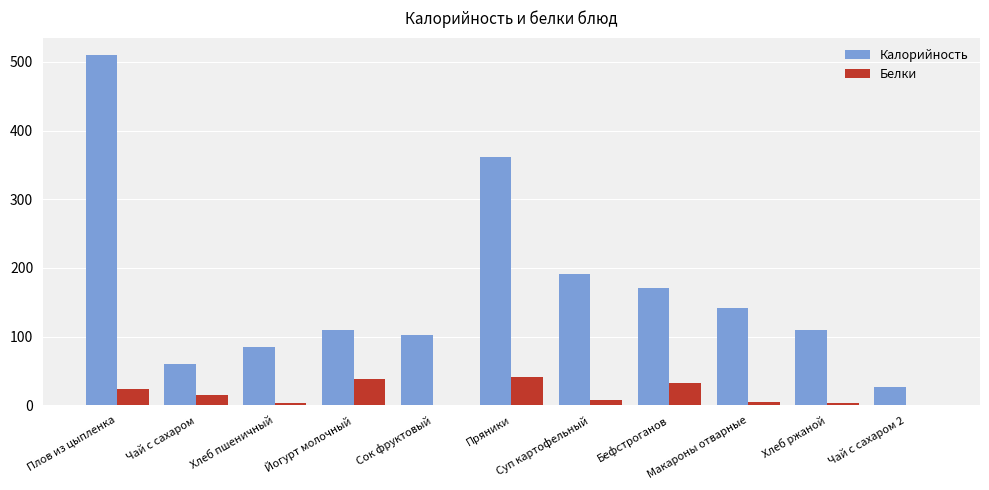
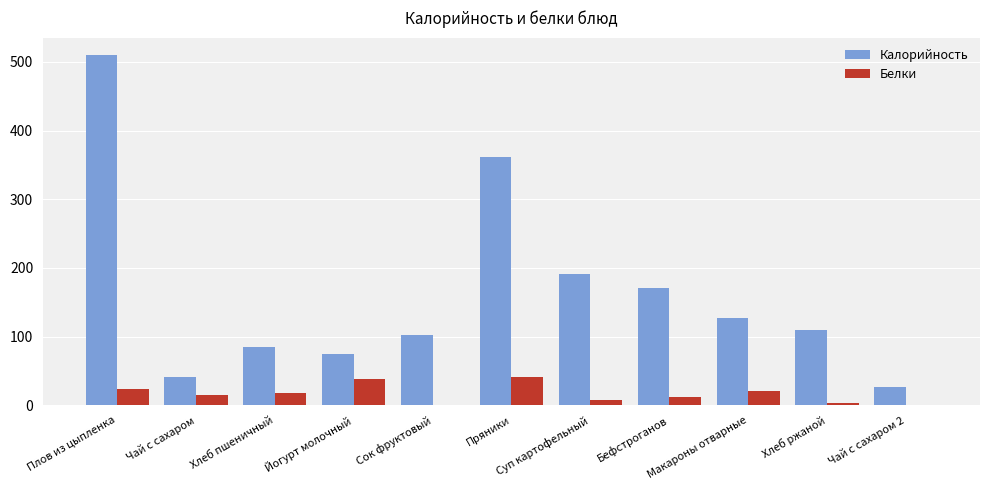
Калорийность, Чай с сахаром: 60 -> 40
Белки, Хлеб пшеничный: 0 -> 20
Калорийность, Йогурт молочный: 110 -> 80
Белки, Бефстроганов: 30 -> 10
Калорийность, Макароны отварные: 140 -> 130
Белки, Макароны отварные: 10 -> 20
